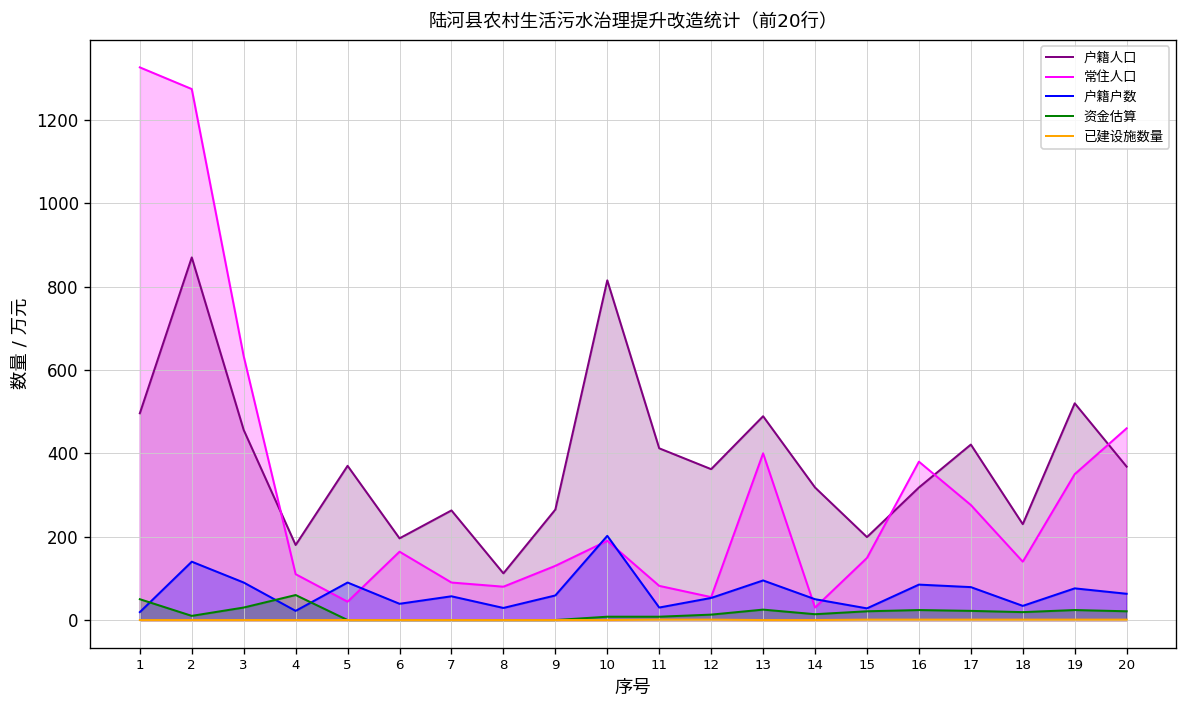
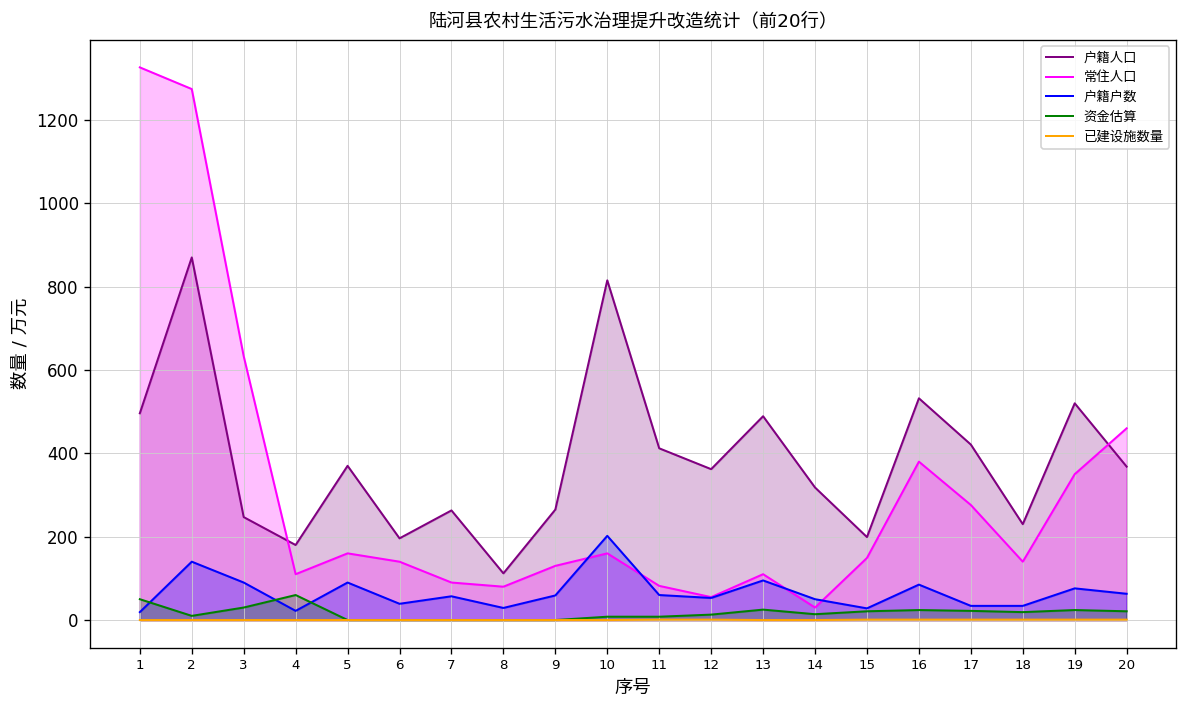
户籍人口, 3: 460 -> 250
常住人口, 5: 40 -> 160
常住人口, 6: 160 -> 140
常住人口, 10: 190 -> 160
户籍户数, 11: 30 -> 60
常住人口, 13: 400 -> 110
户籍人口, 16: 320 -> 530
户籍户数, 17: 80 -> 30
